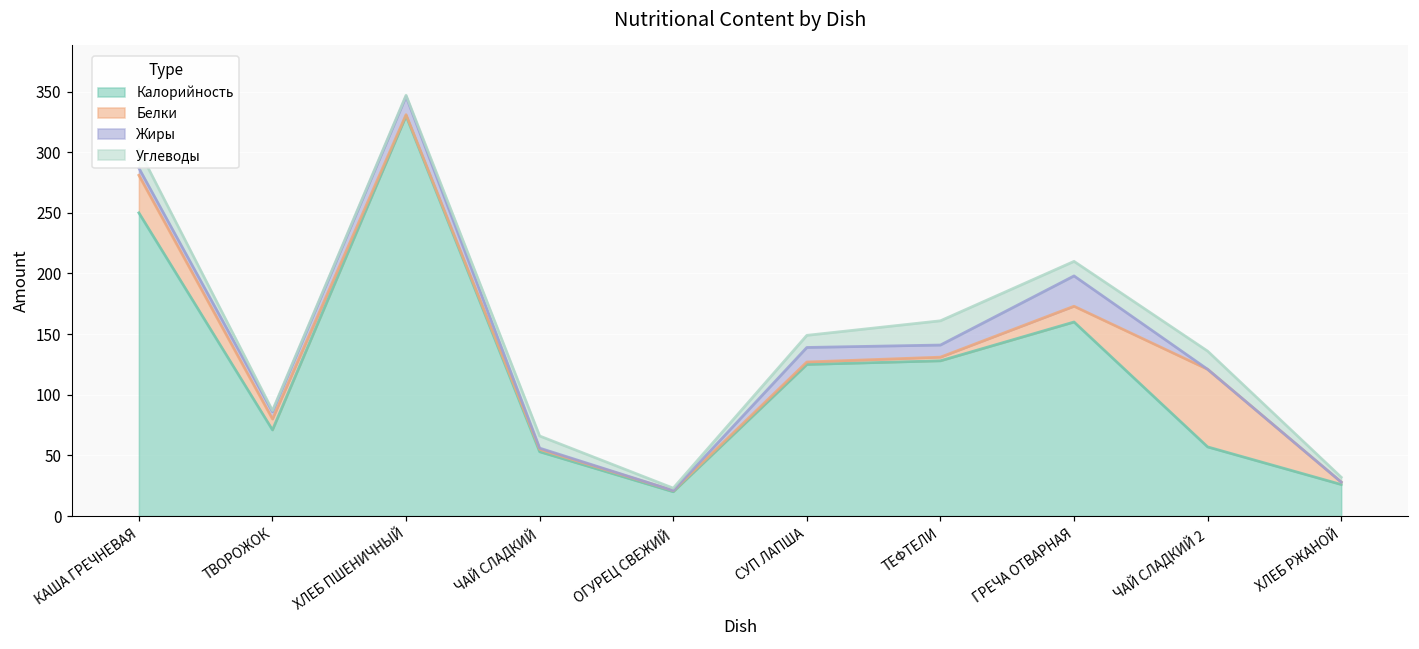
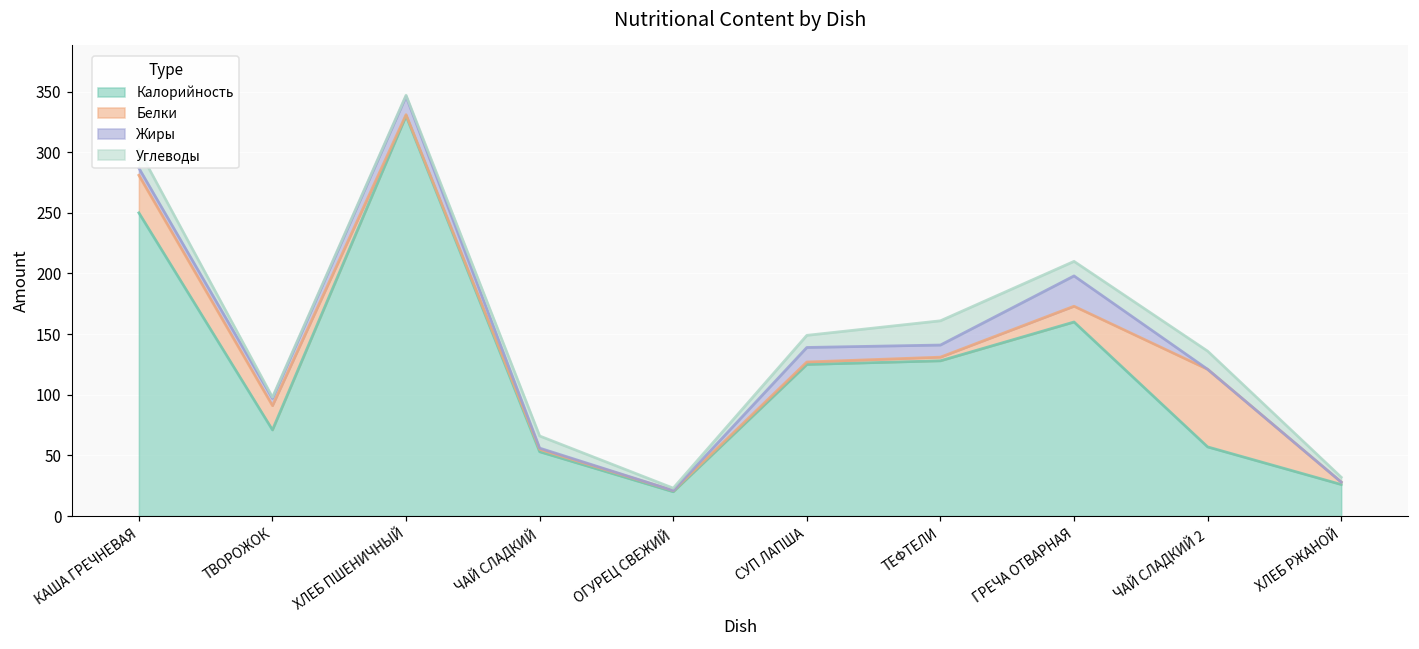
Белки, ТВОРОЖОК: 9 -> 20
